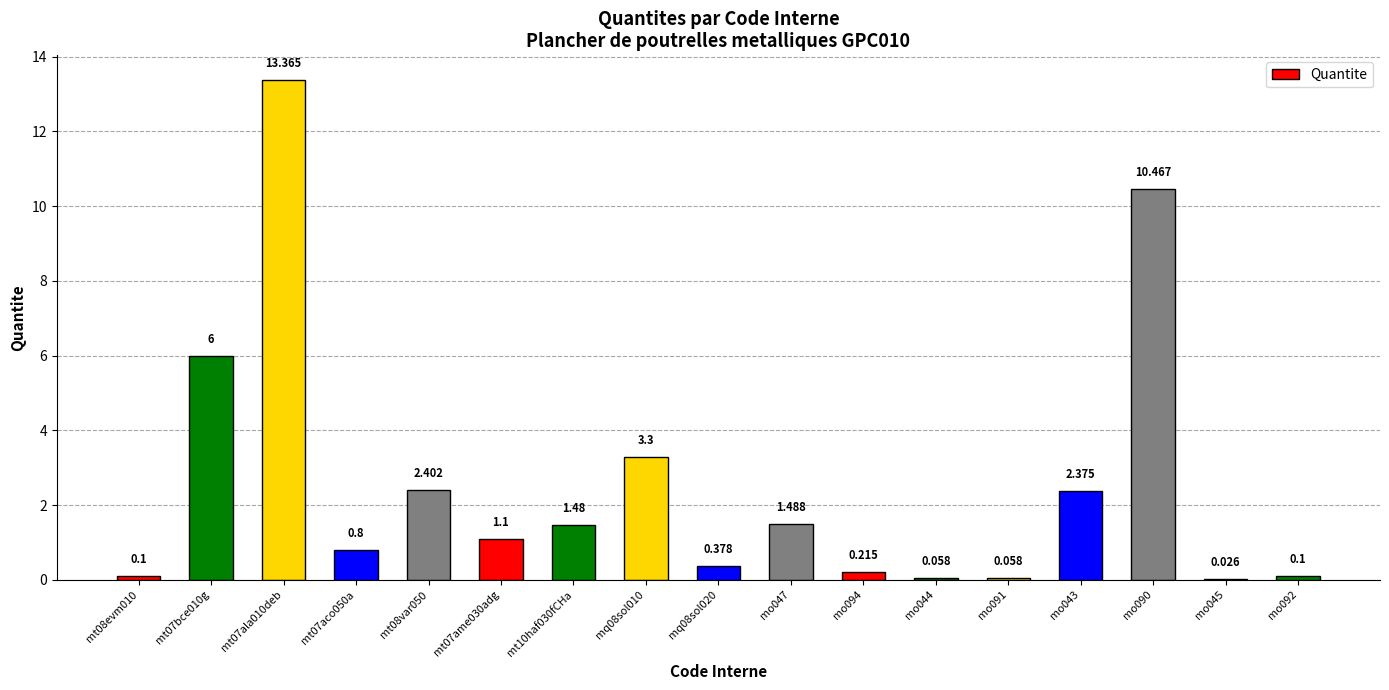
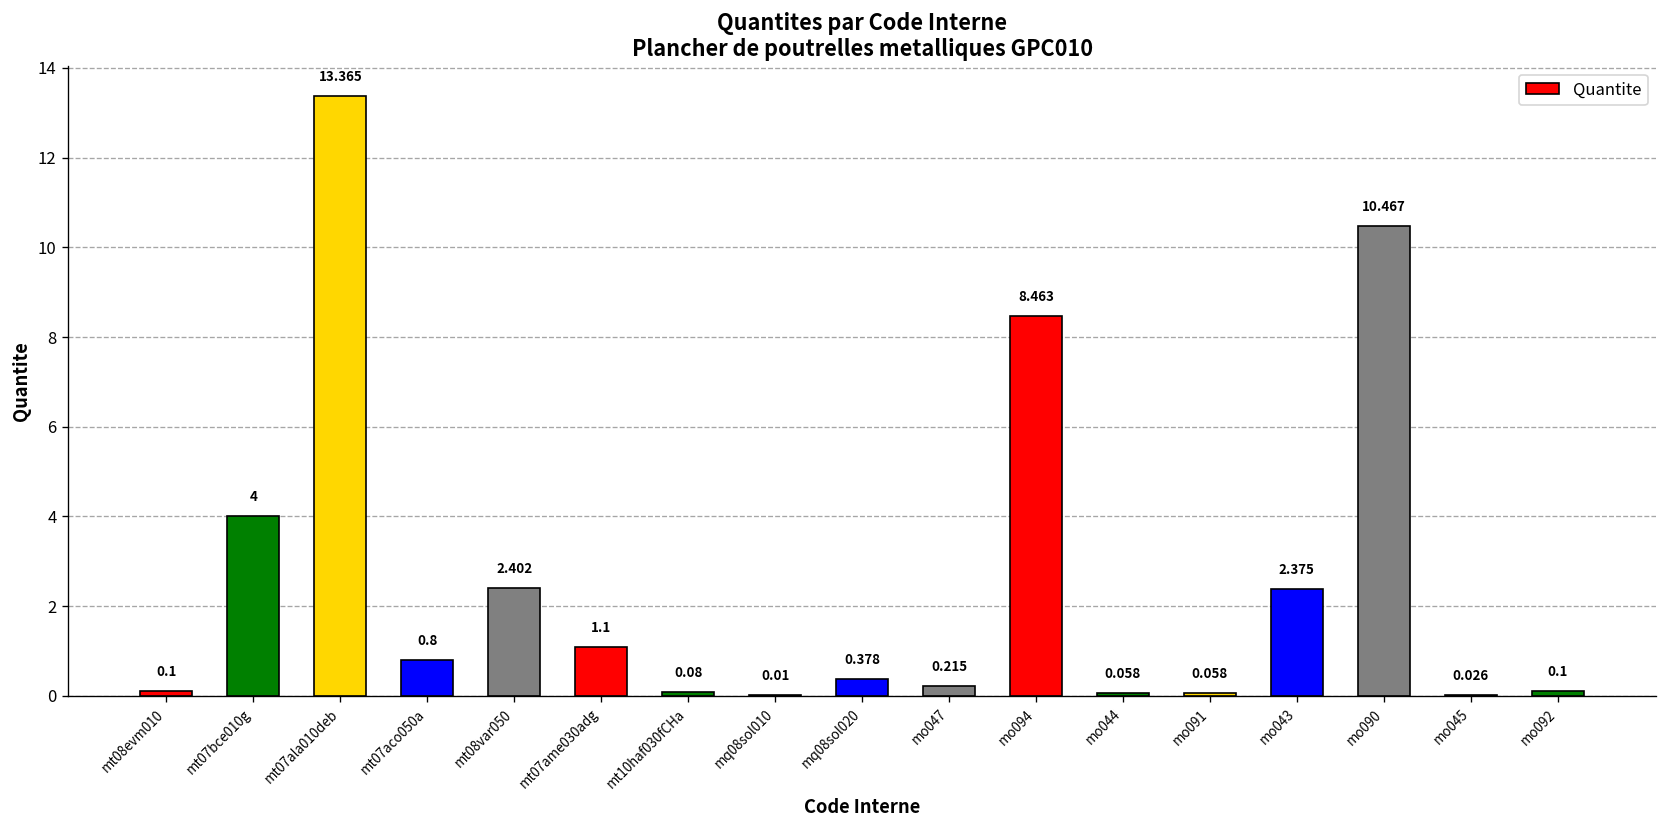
mt07bce010g: 6 -> 4
mt10haf030fCHa: 1.48 -> 0.08
mq08sol010: 3.3 -> 0.01
mo047: 1.488 -> 0.215
mo094: 0.215 -> 8.463
